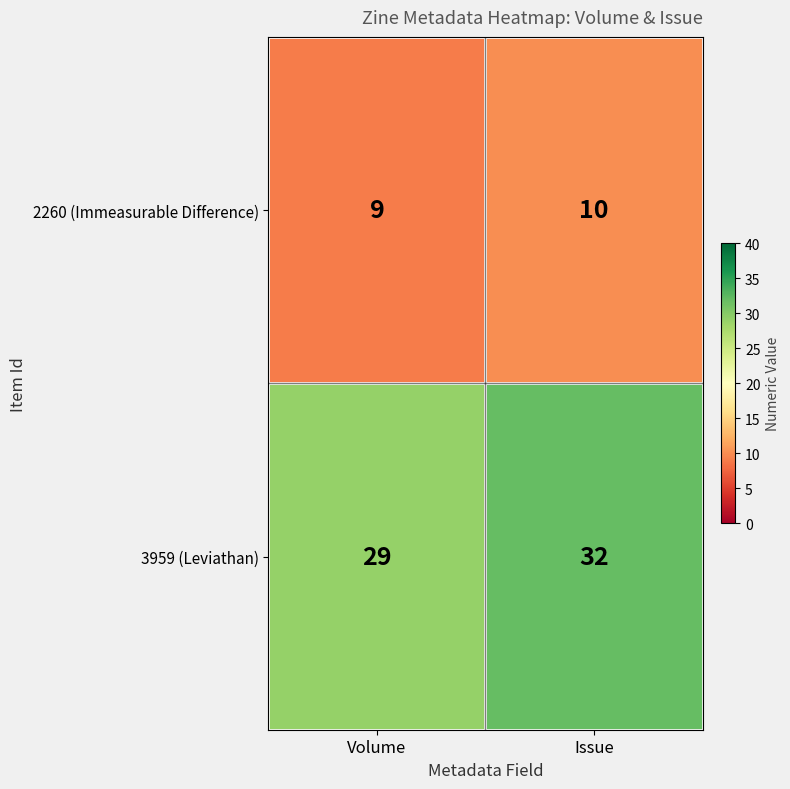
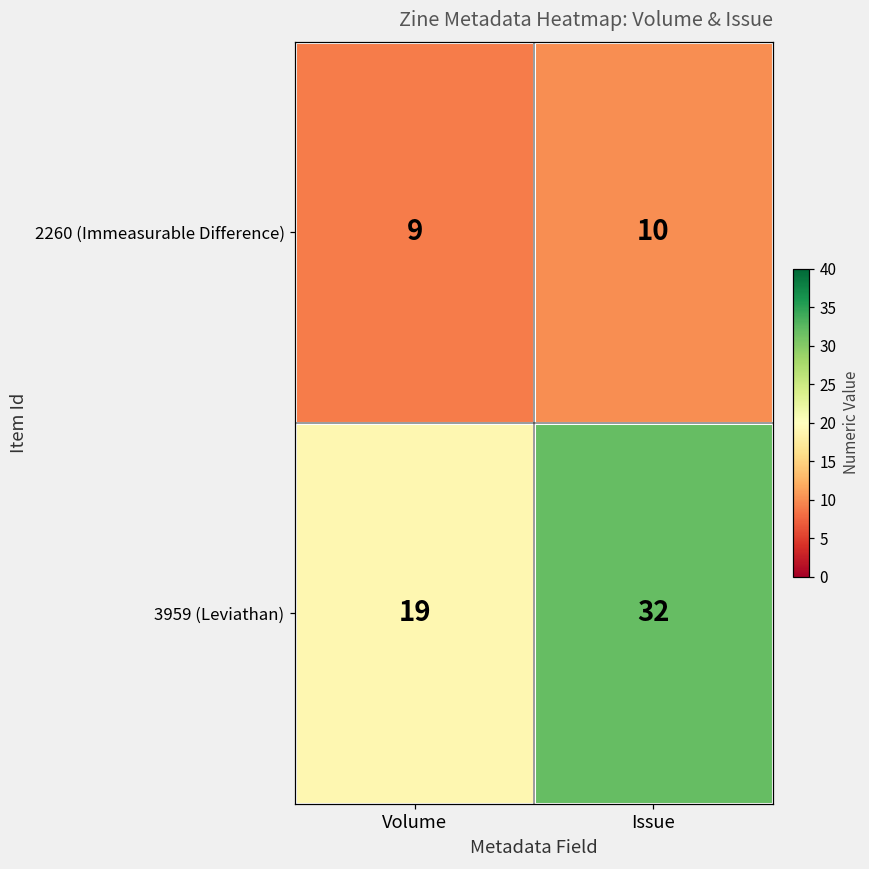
3959 (Leviathan), Volume: 29 -> 19
